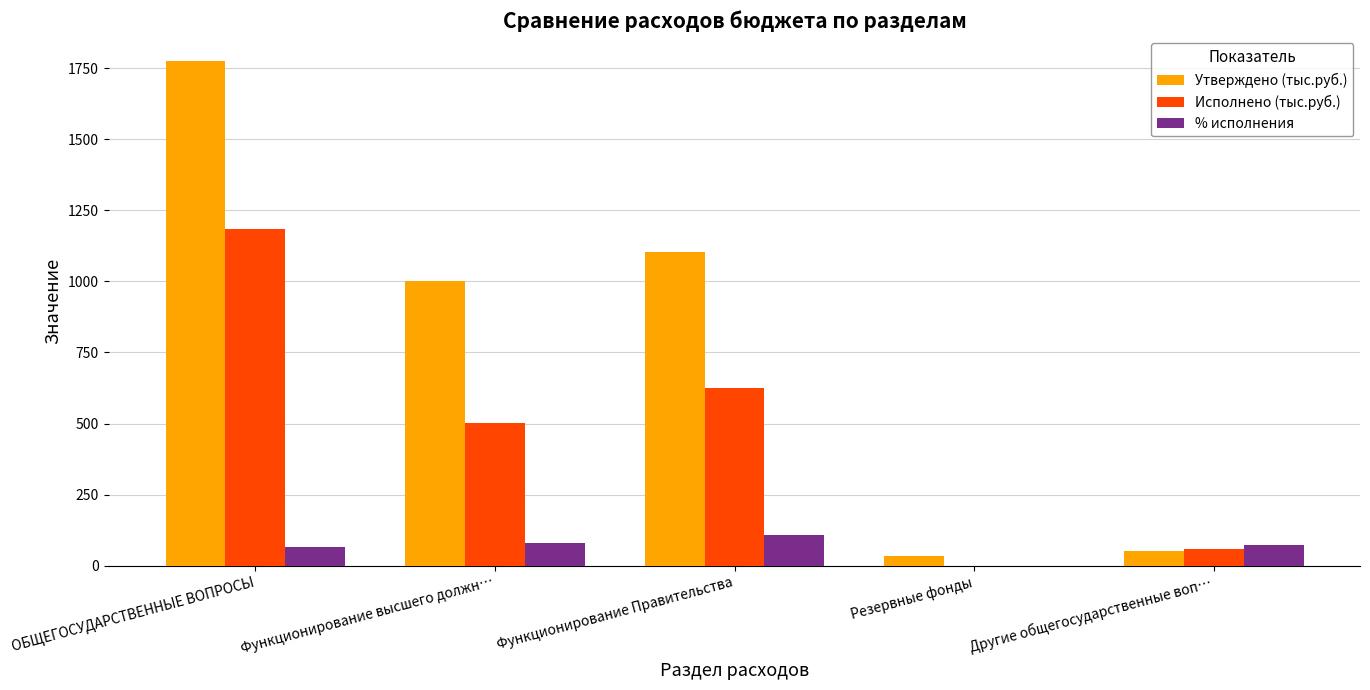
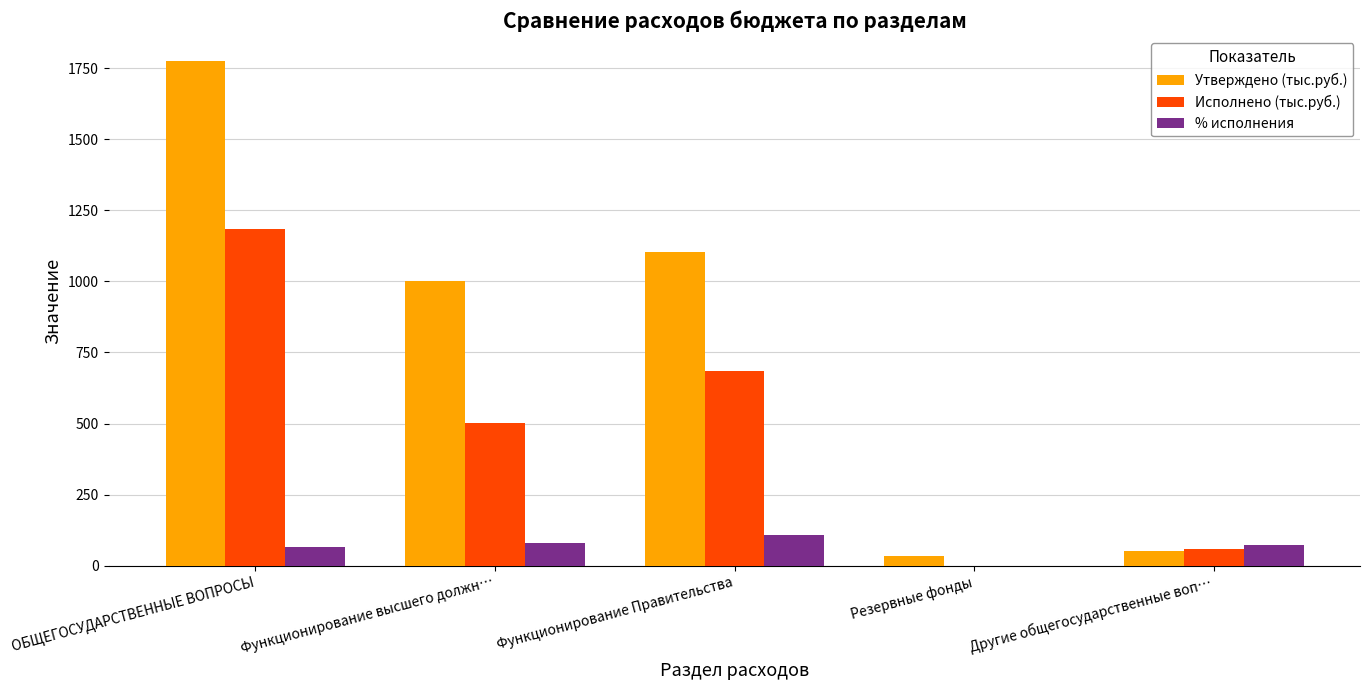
Исполнено (тыс.руб.), Функционирование Правительства: 620 -> 690
